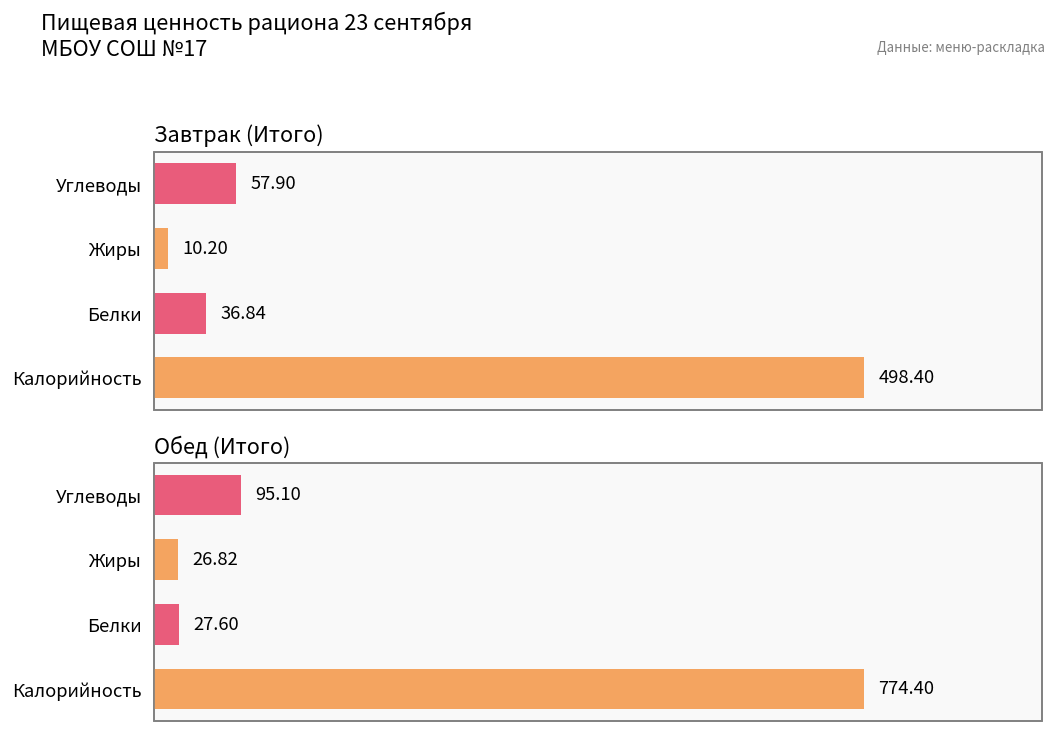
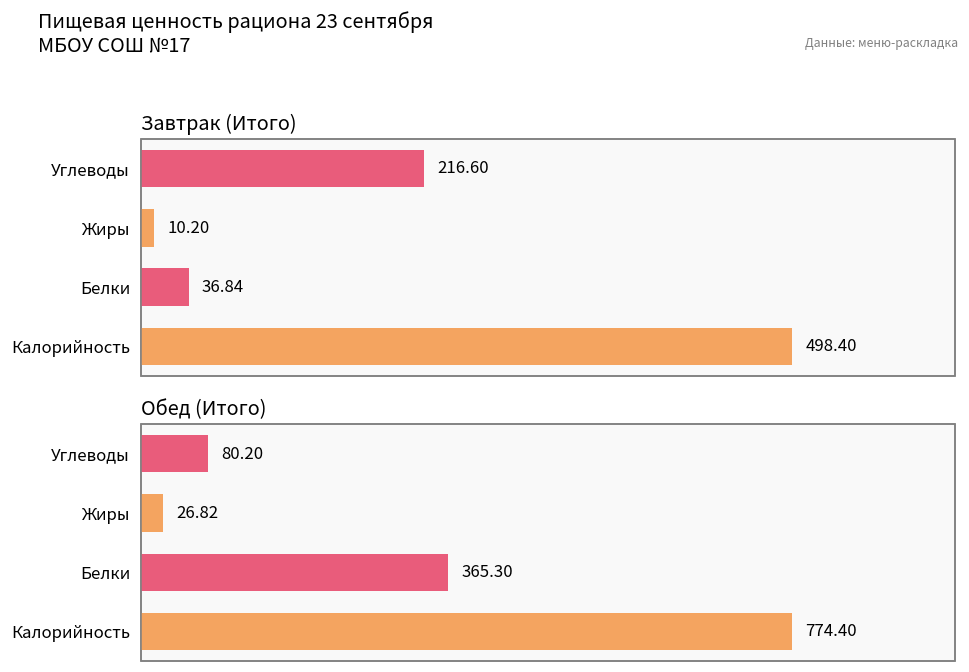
Завтрак (Итого), Углеводы: 57.90 -> 216.60
Обед (Итого), Углеводы: 95.10 -> 80.20
Обед (Итого), Белки: 27.60 -> 365.30
